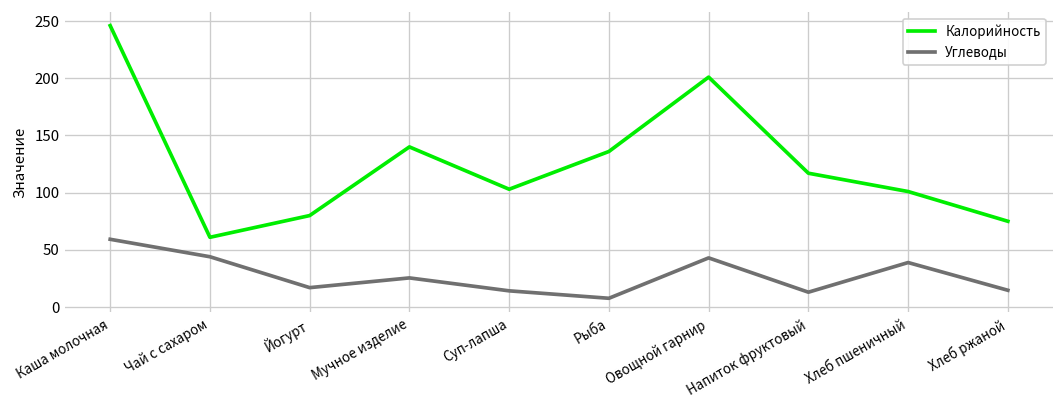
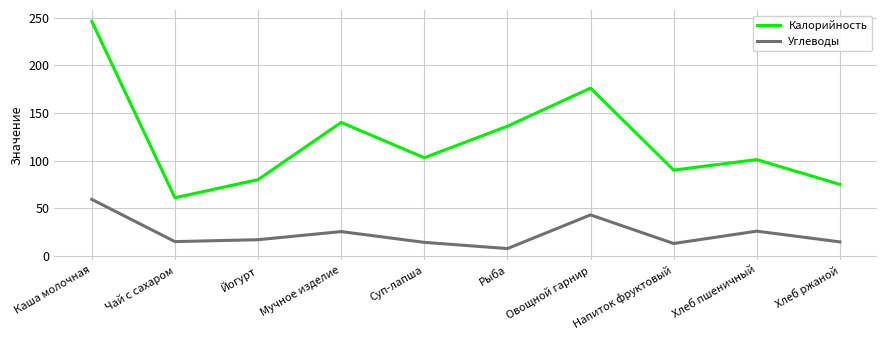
Углеводы, Чай с сахаром: 40 -> 20
Калорийность, Овощной гарнир: 200 -> 180
Калорийность, Напиток фруктовый: 120 -> 90
Углеводы, Хлеб пшеничный: 40 -> 30
